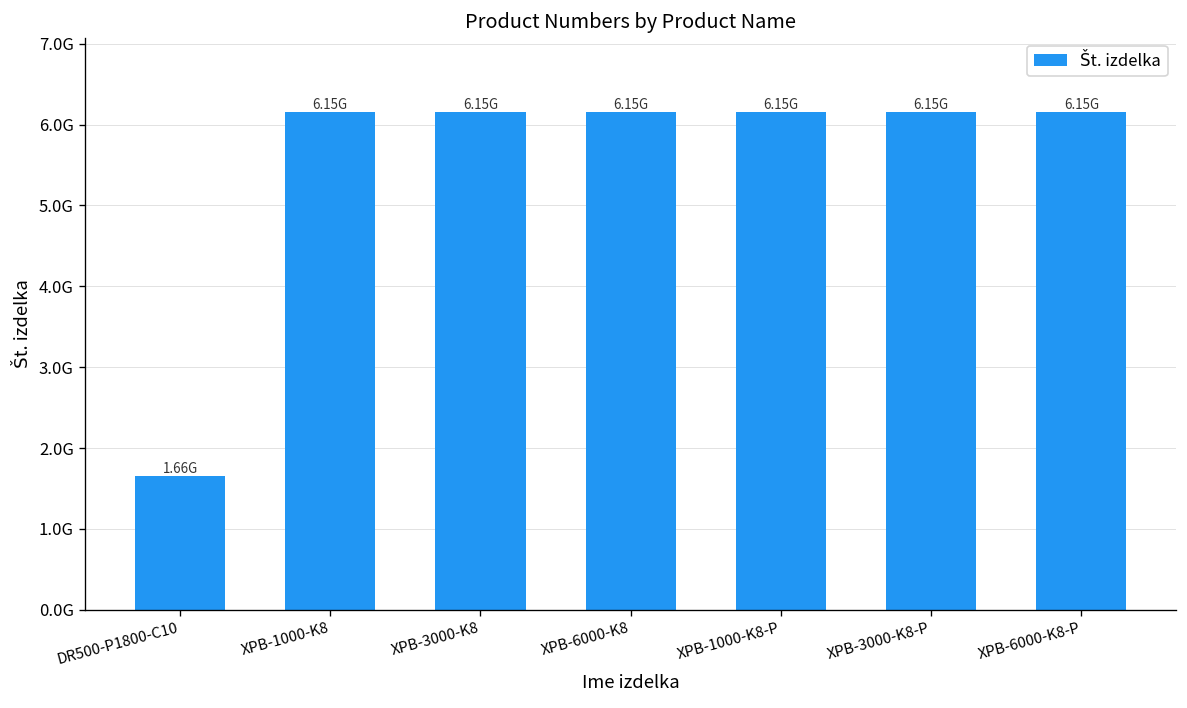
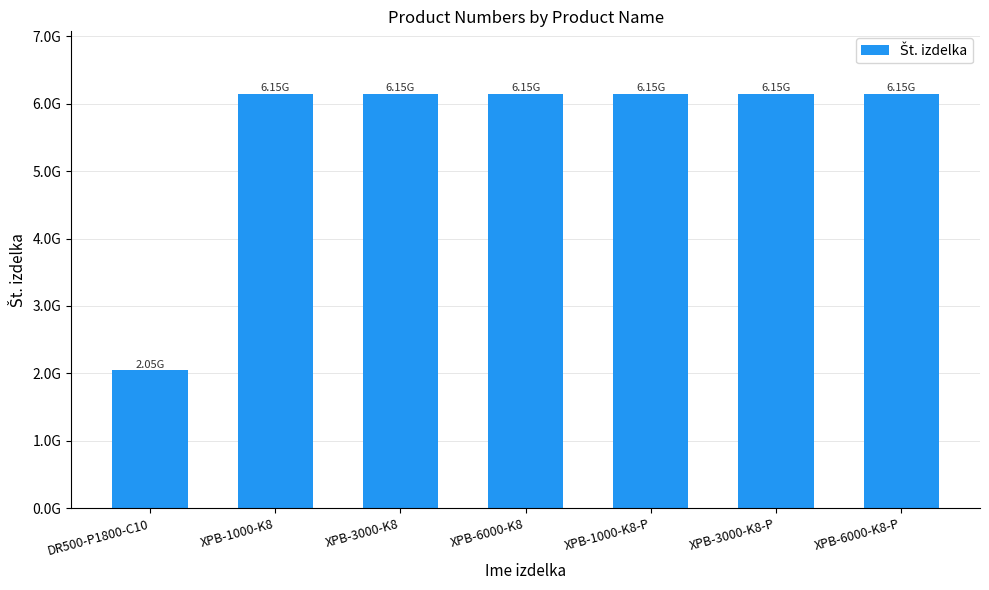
DR500-P1800-C10: 1.66G -> 2.05G
